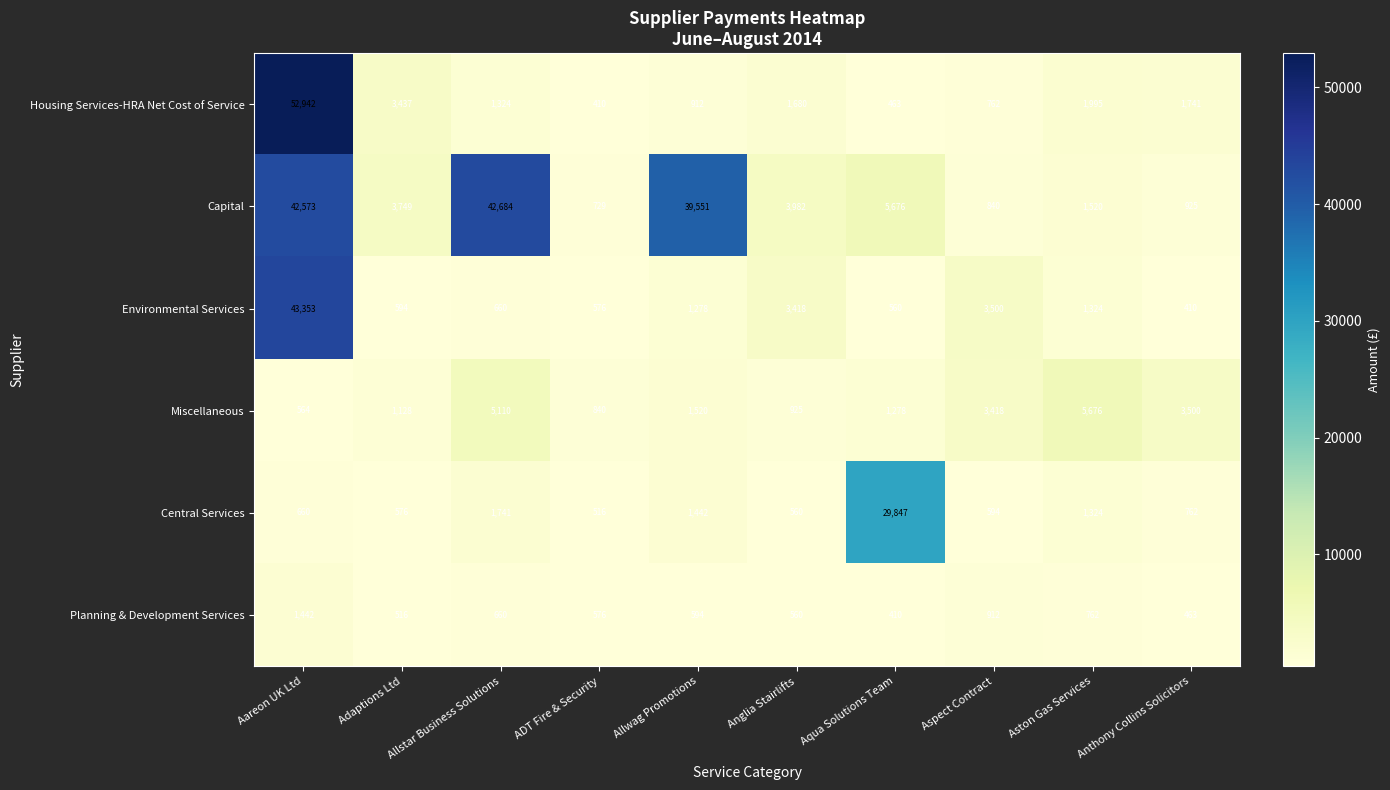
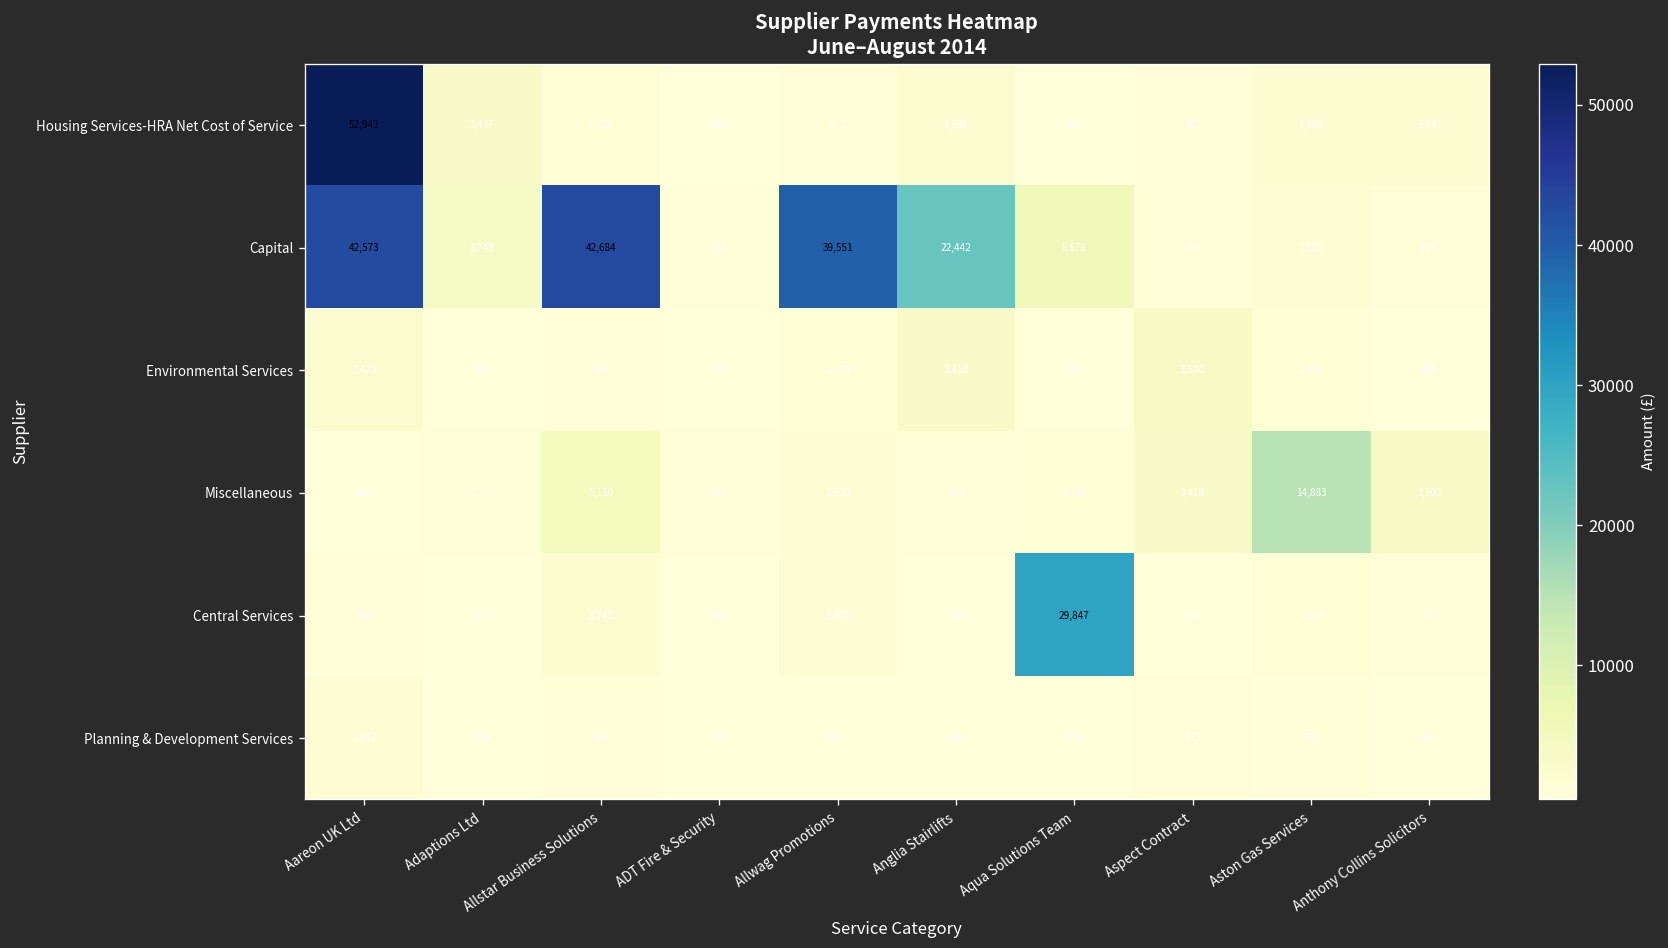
Capital, Anglia Stairlifts: 3,982 -> 22,442
Environmental Services, Aareon UK Ltd: 43,353 -> 2,425
Miscellaneous, Aston Gas Services: 5,676 -> 14,883
